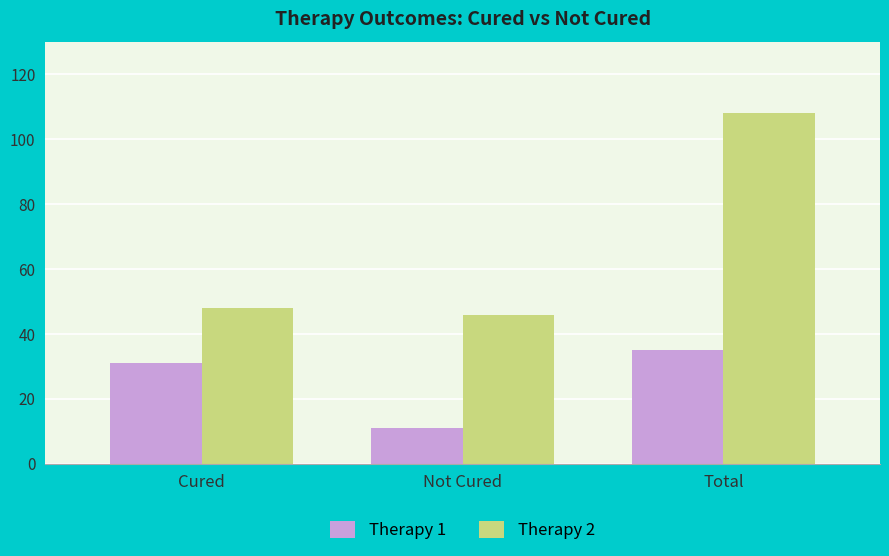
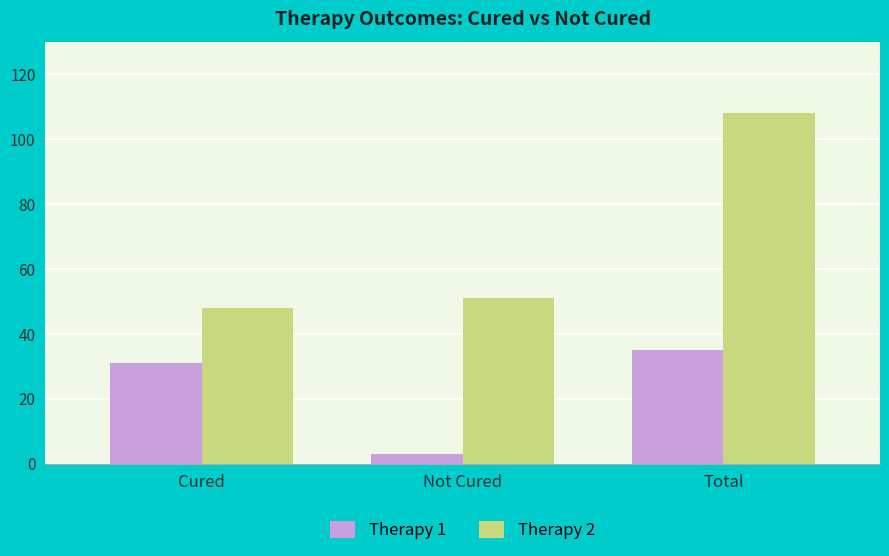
Therapy 1, Not Cured: 11 -> 3
Therapy 2, Not Cured: 46 -> 51
